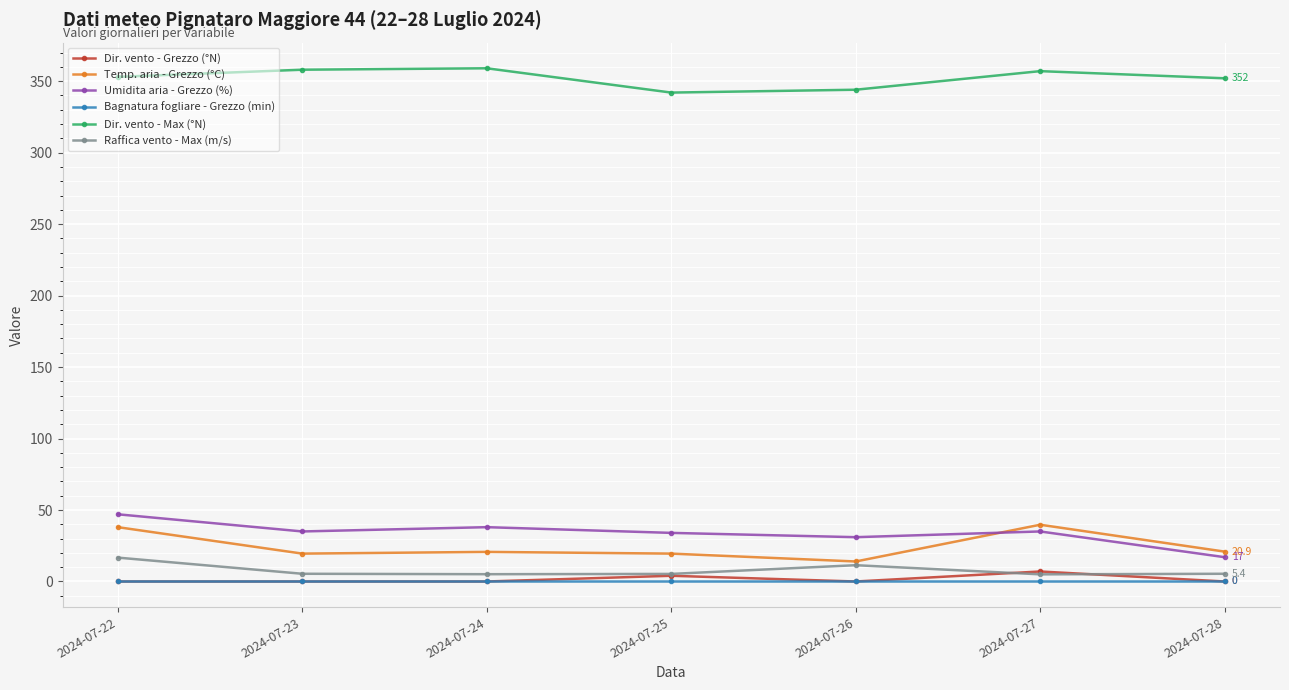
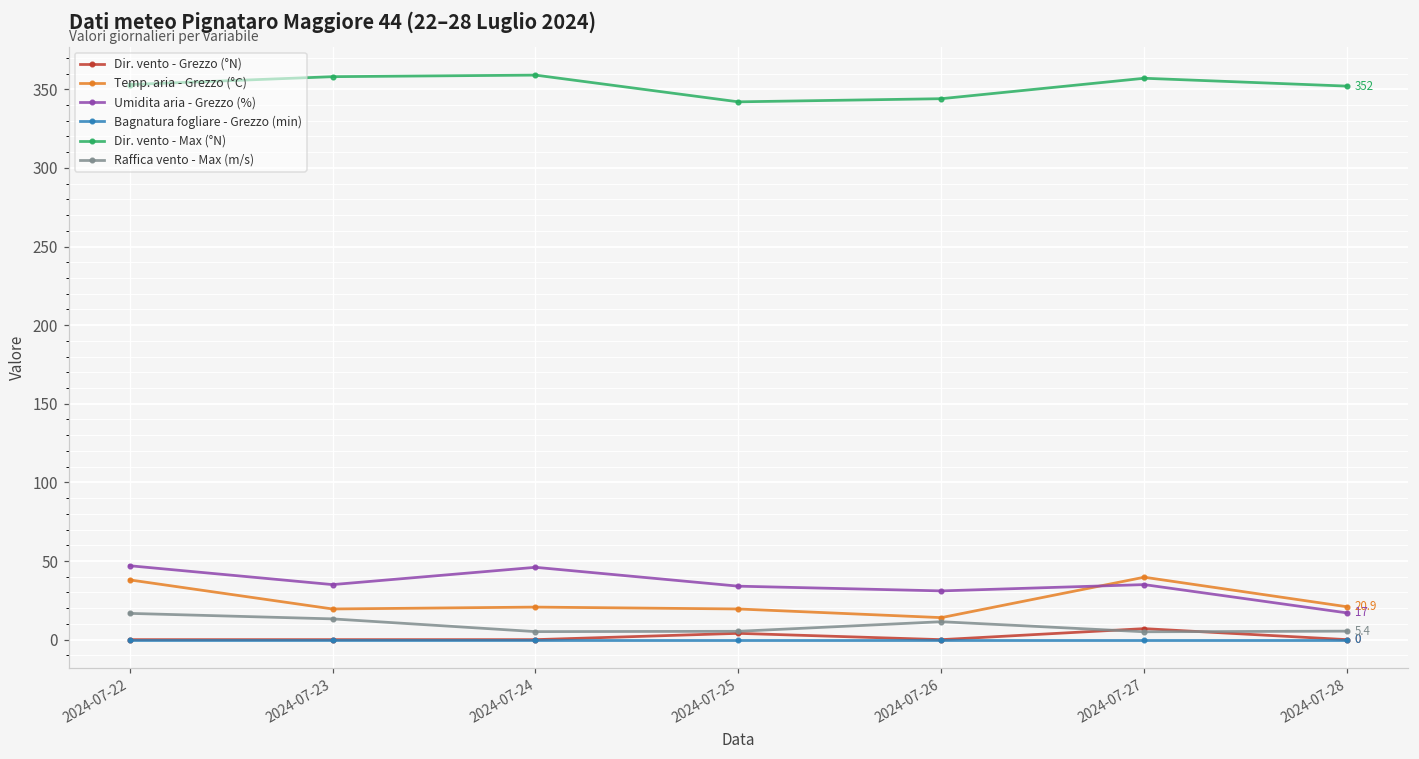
Raffica vento - Max (m/s), 2024-07-23: 5 -> 13
Umidita aria - Grezzo (%), 2024-07-24: 38 -> 46
